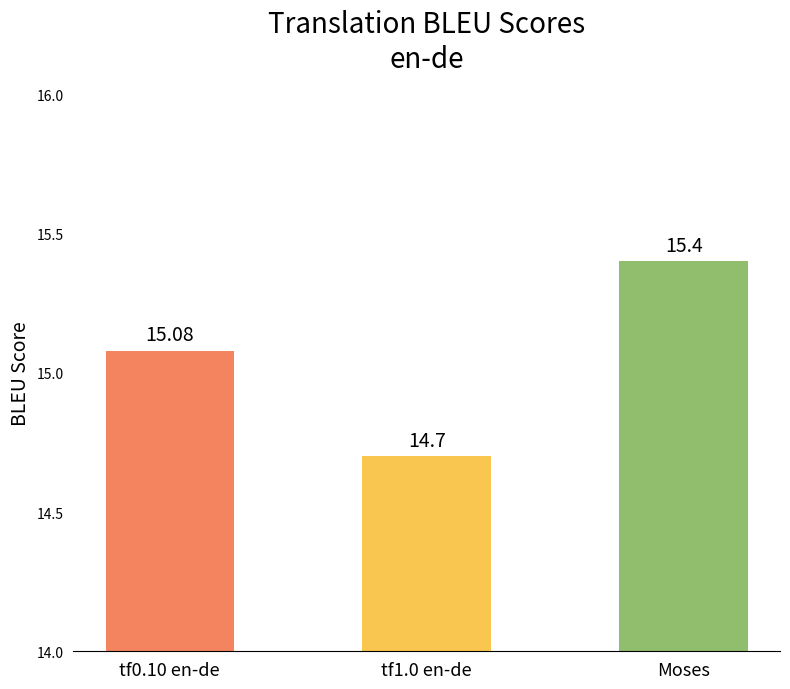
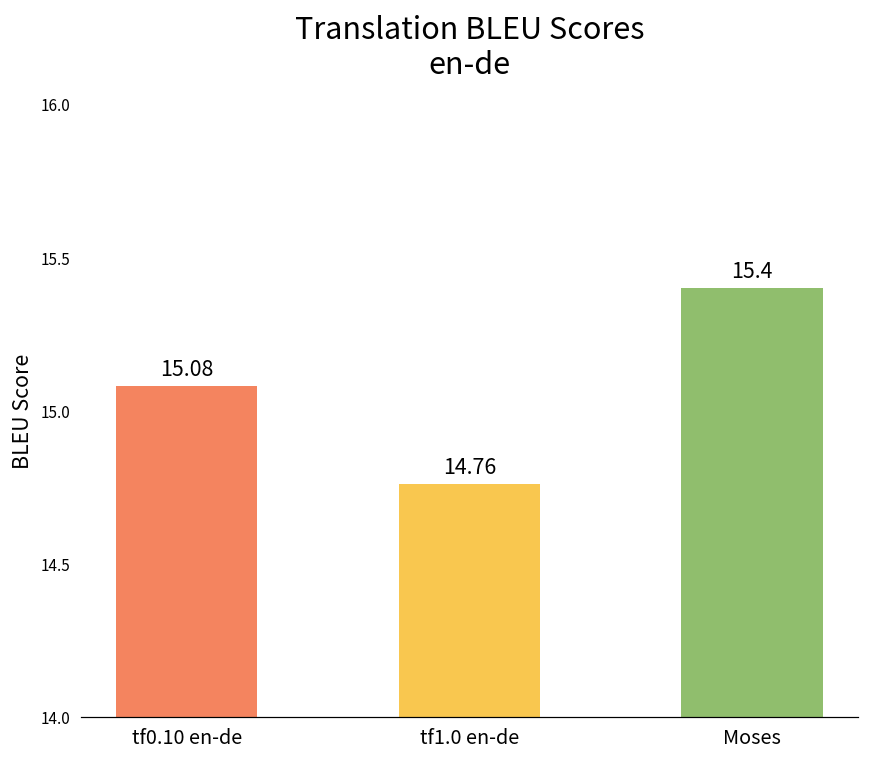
tf1.0 en-de: 14.7 -> 14.76
